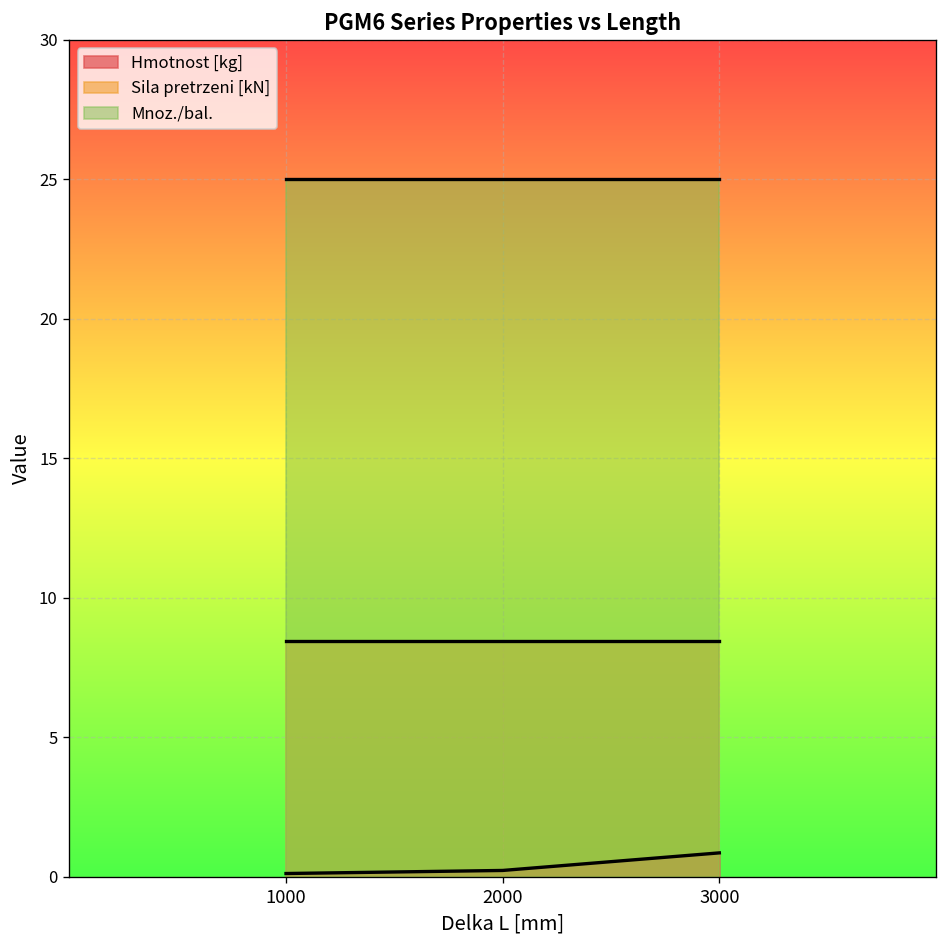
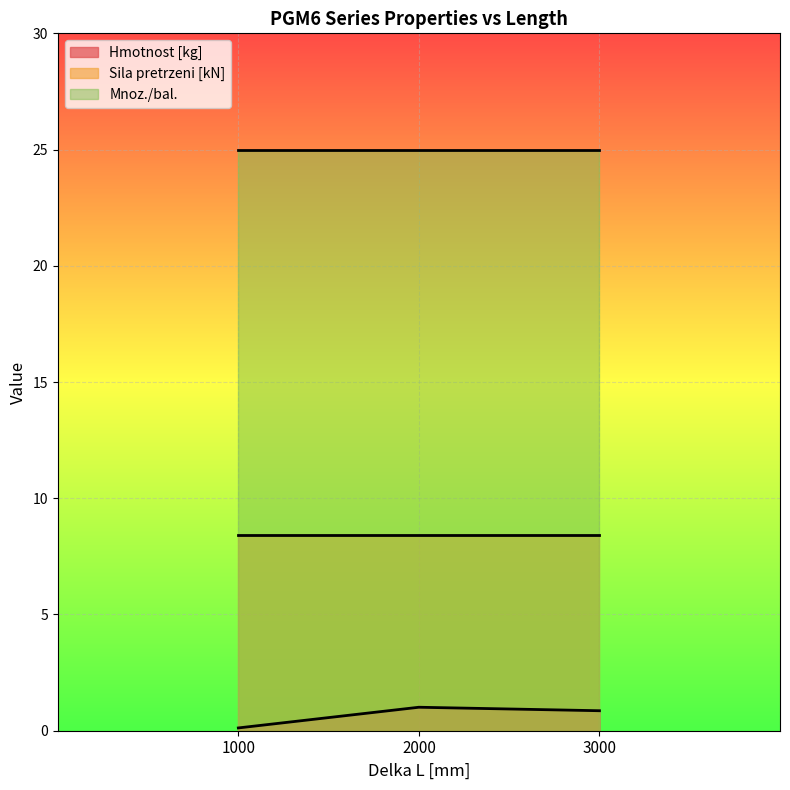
Hmotnost [kg], 2000: 0.2 -> 1.0
